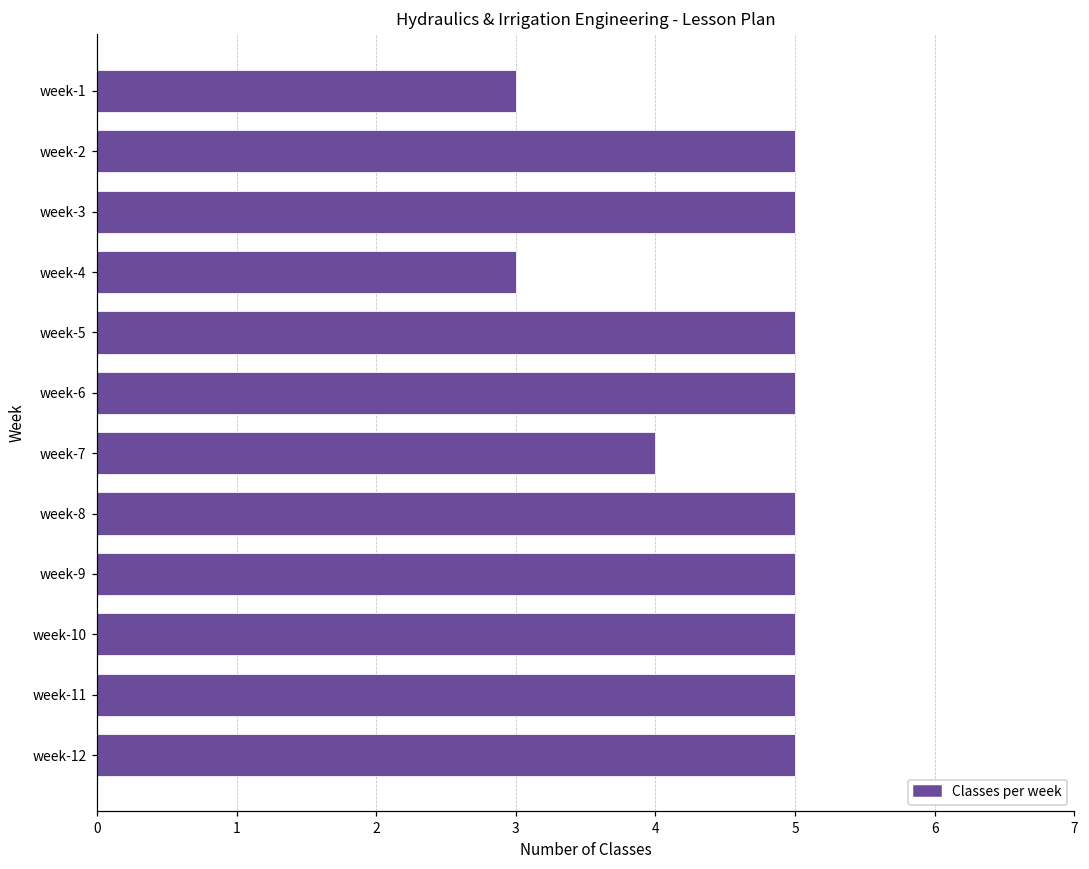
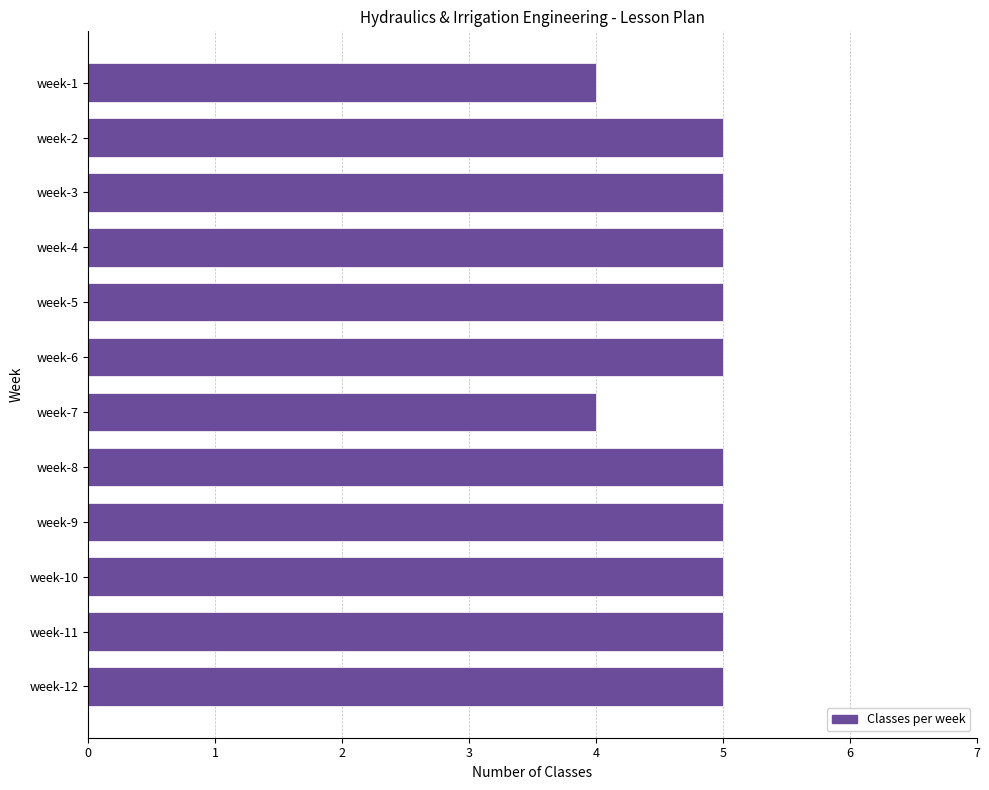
week-1: 3 -> 4
week-4: 3 -> 5
